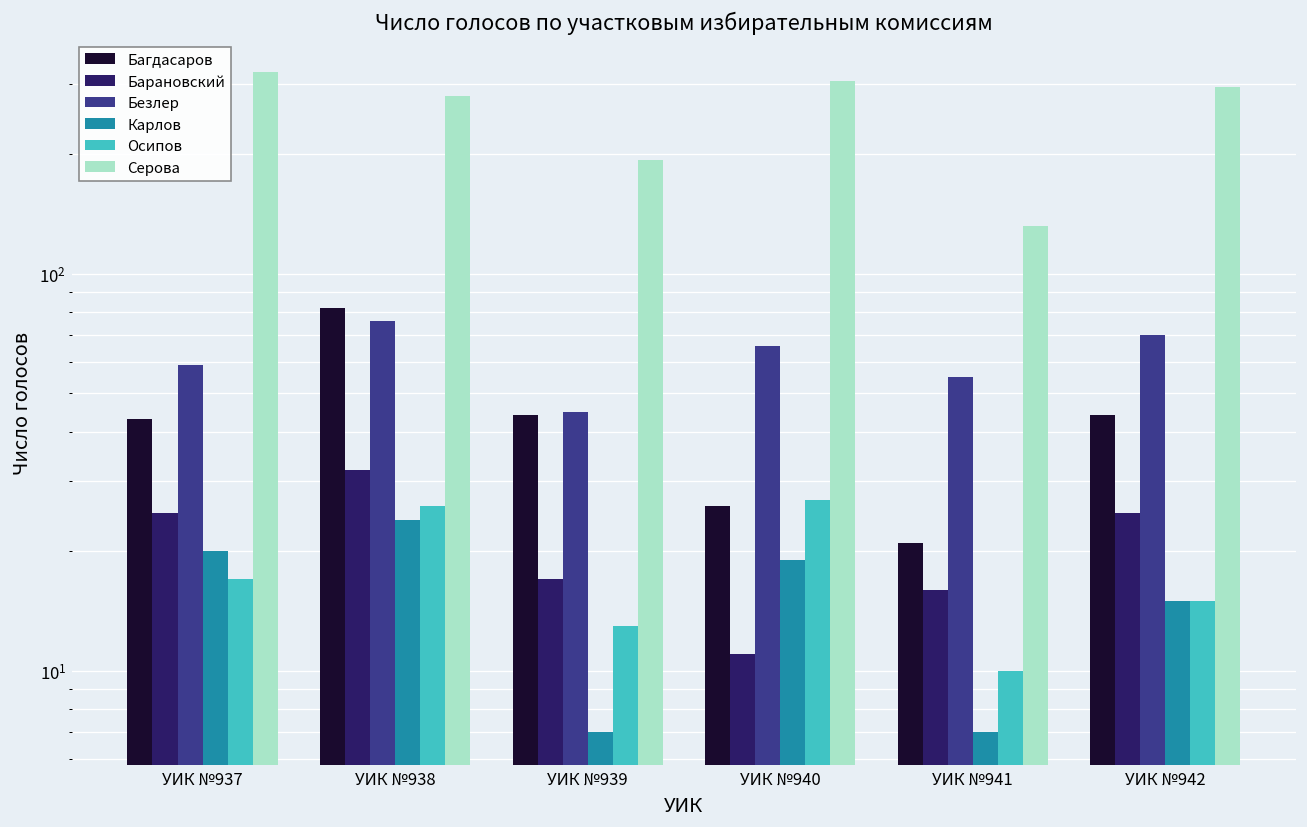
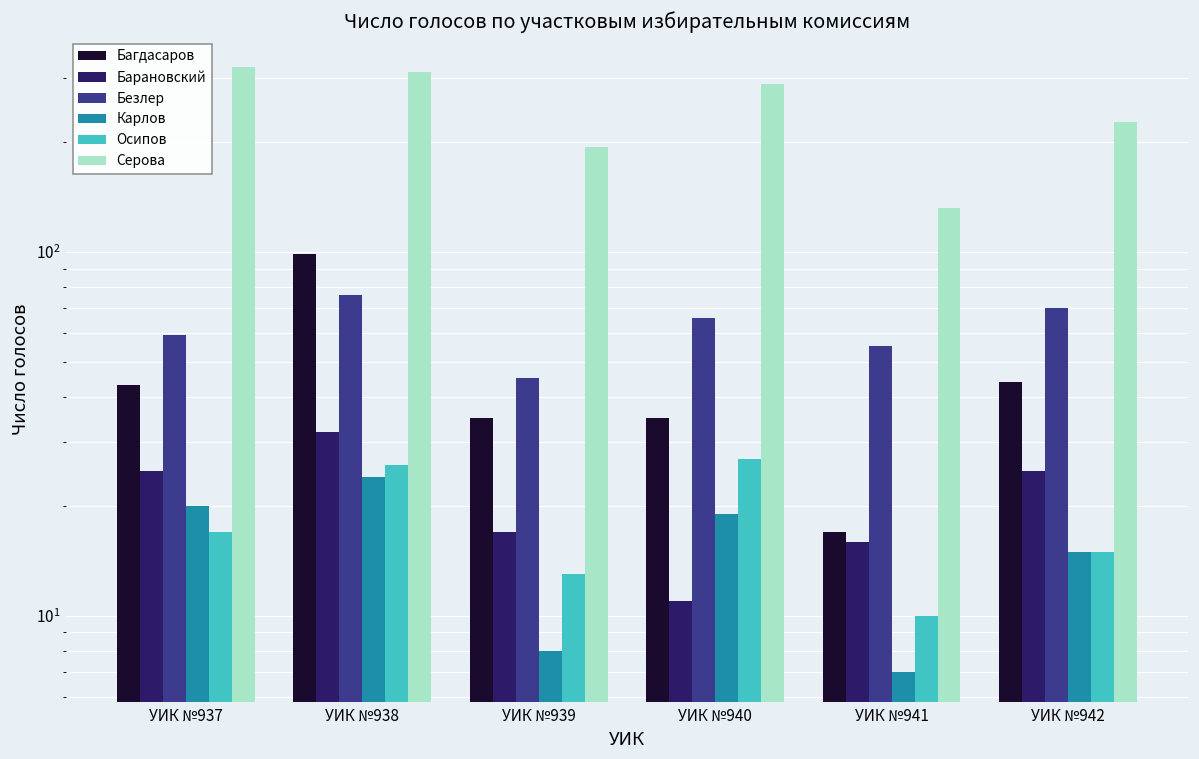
Багдасаров, УИК №938: 82 -> 99
Серова, УИК №938: 280 -> 310
Багдасаров, УИК №939: 44 -> 35
Карлов, УИК №939: 7 -> 8
Багдасаров, УИК №940: 26 -> 35
Серова, УИК №940: 310 -> 290
Багдасаров, УИК №941: 21 -> 17
Серова, УИК №942: 300 -> 230
